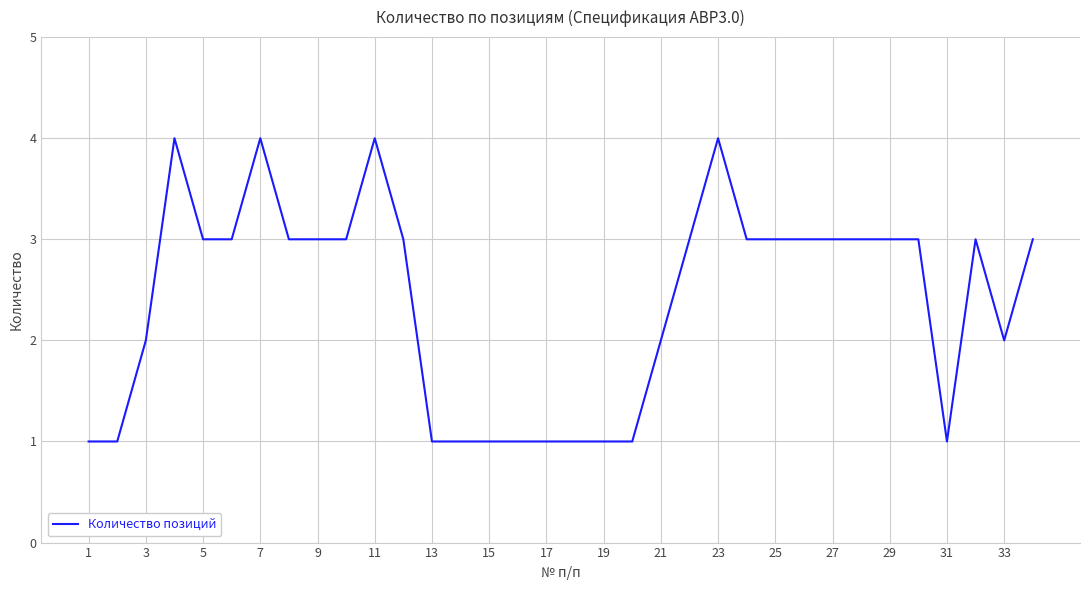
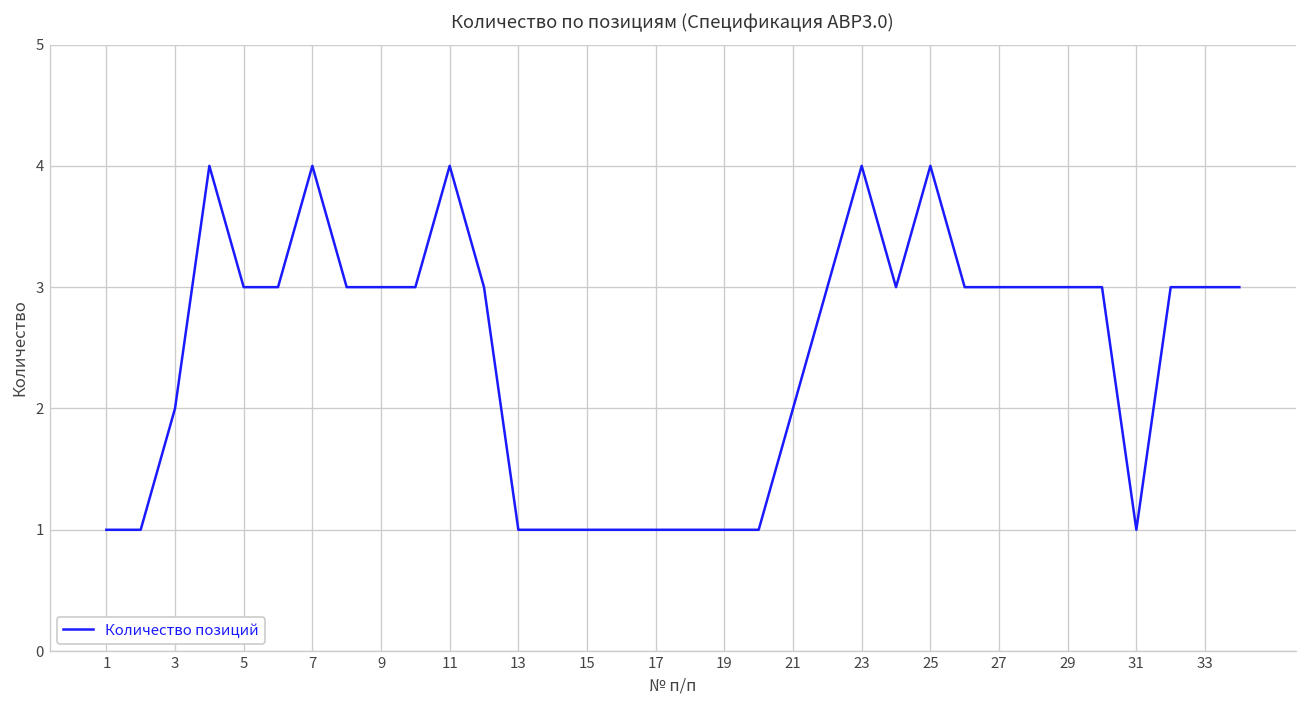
25: 3 -> 4
33: 2 -> 3
